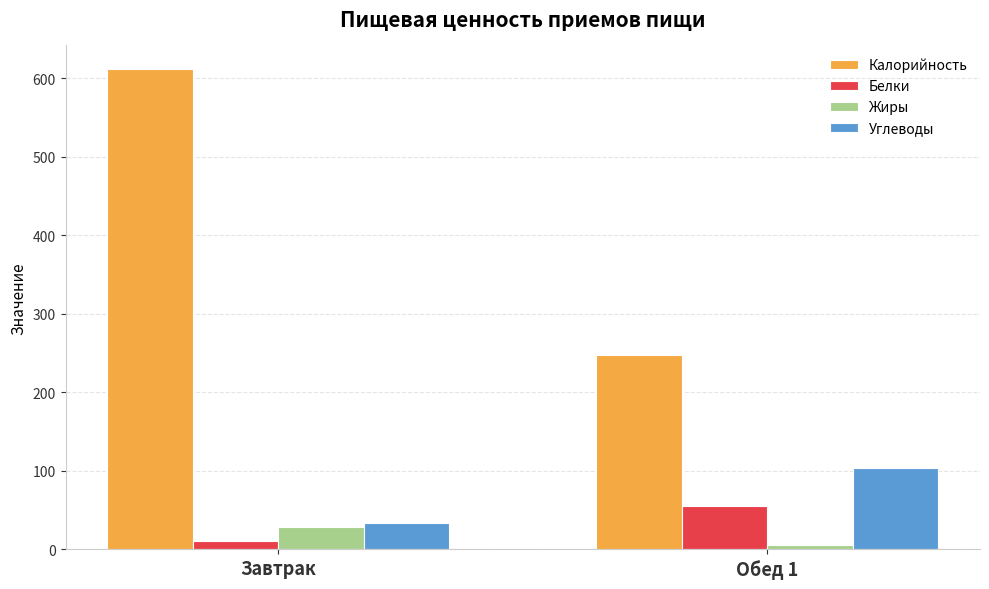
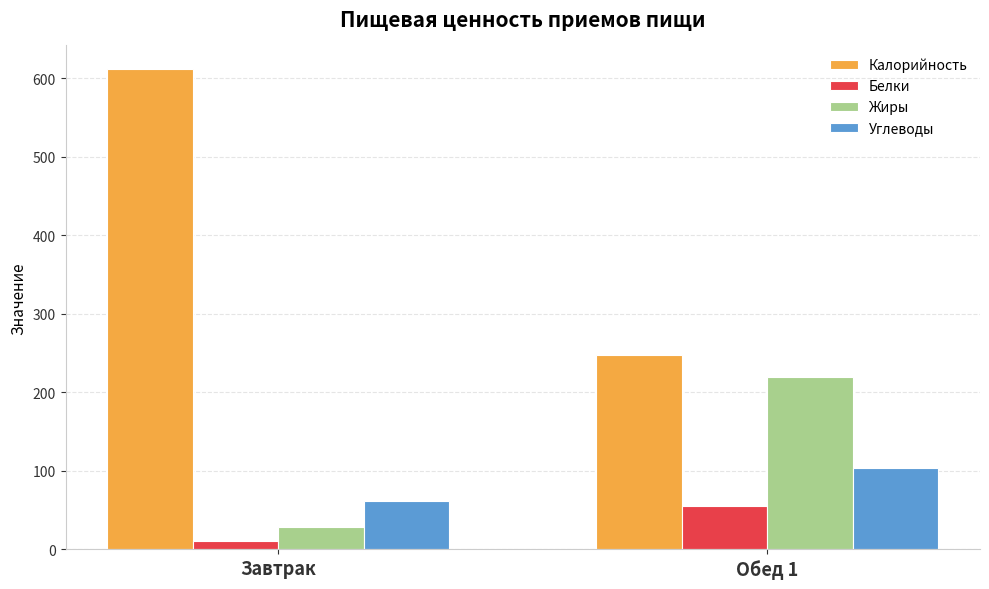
Углеводы, Завтрак: 30 -> 60
Жиры, Обед 1: 10 -> 220
